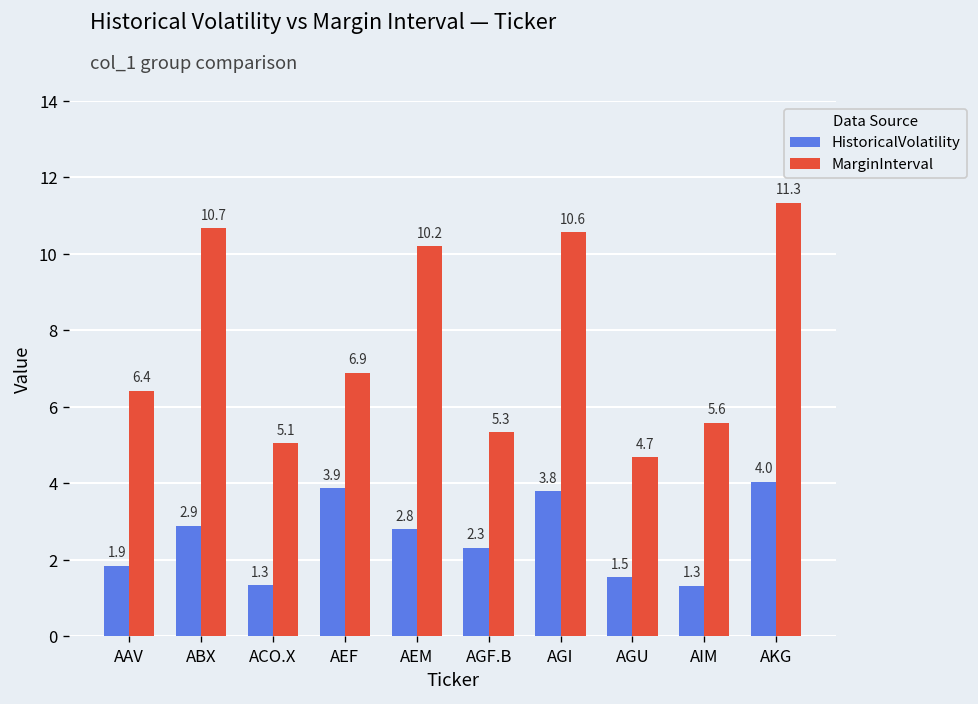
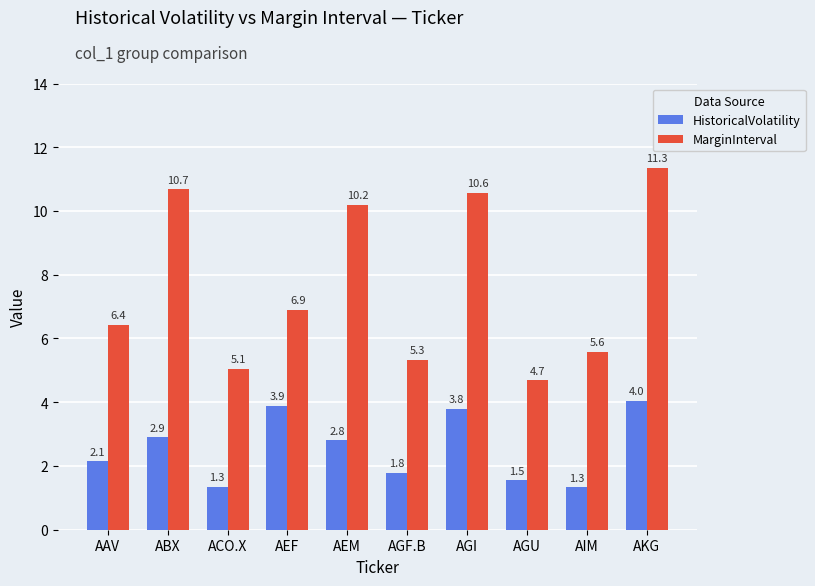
HistoricalVolatility, AAV: 1.9 -> 2.1
HistoricalVolatility, AGF.B: 2.3 -> 1.8
